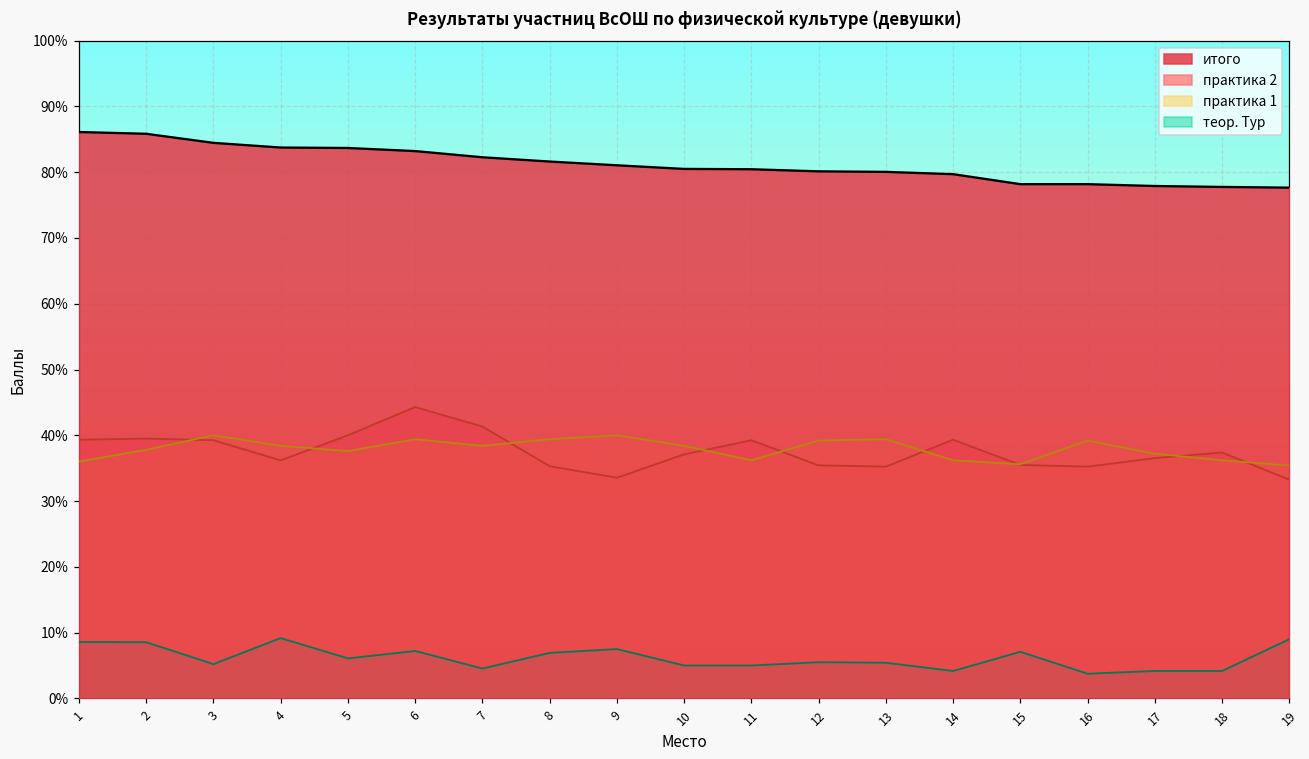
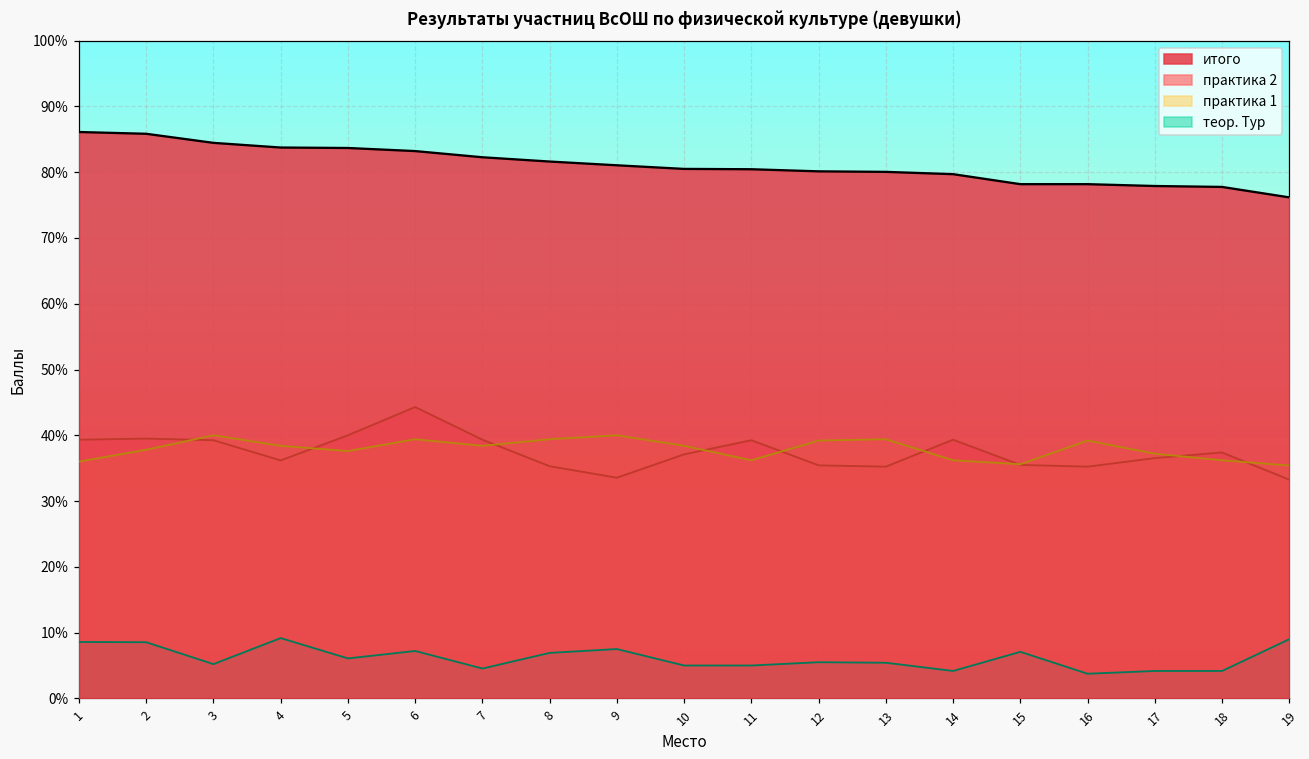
практика 2, 7: 41% -> 39%
итого, 19: 78% -> 76%
